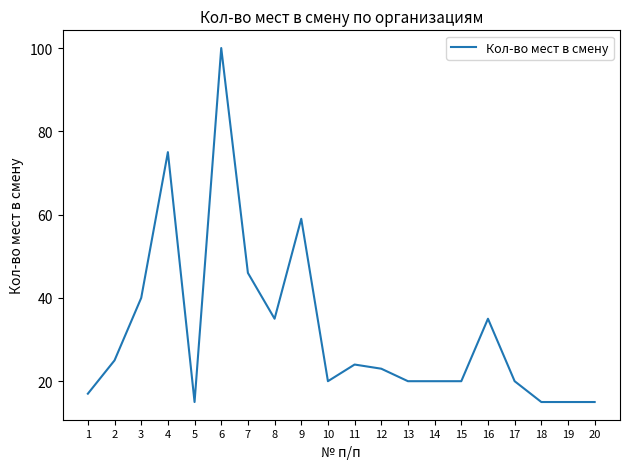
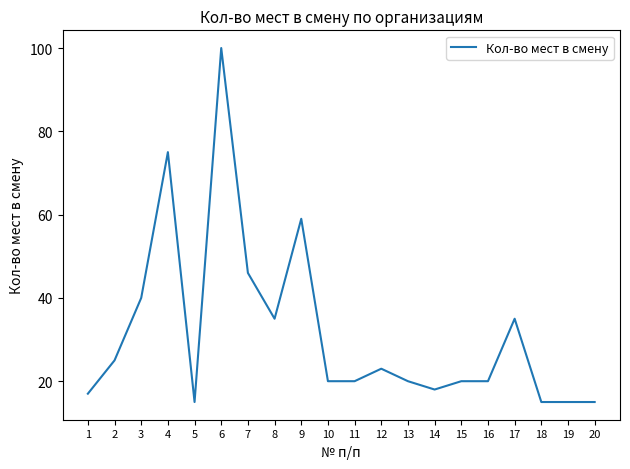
11: 24 -> 20
14: 20 -> 18
16: 35 -> 20
17: 20 -> 35
